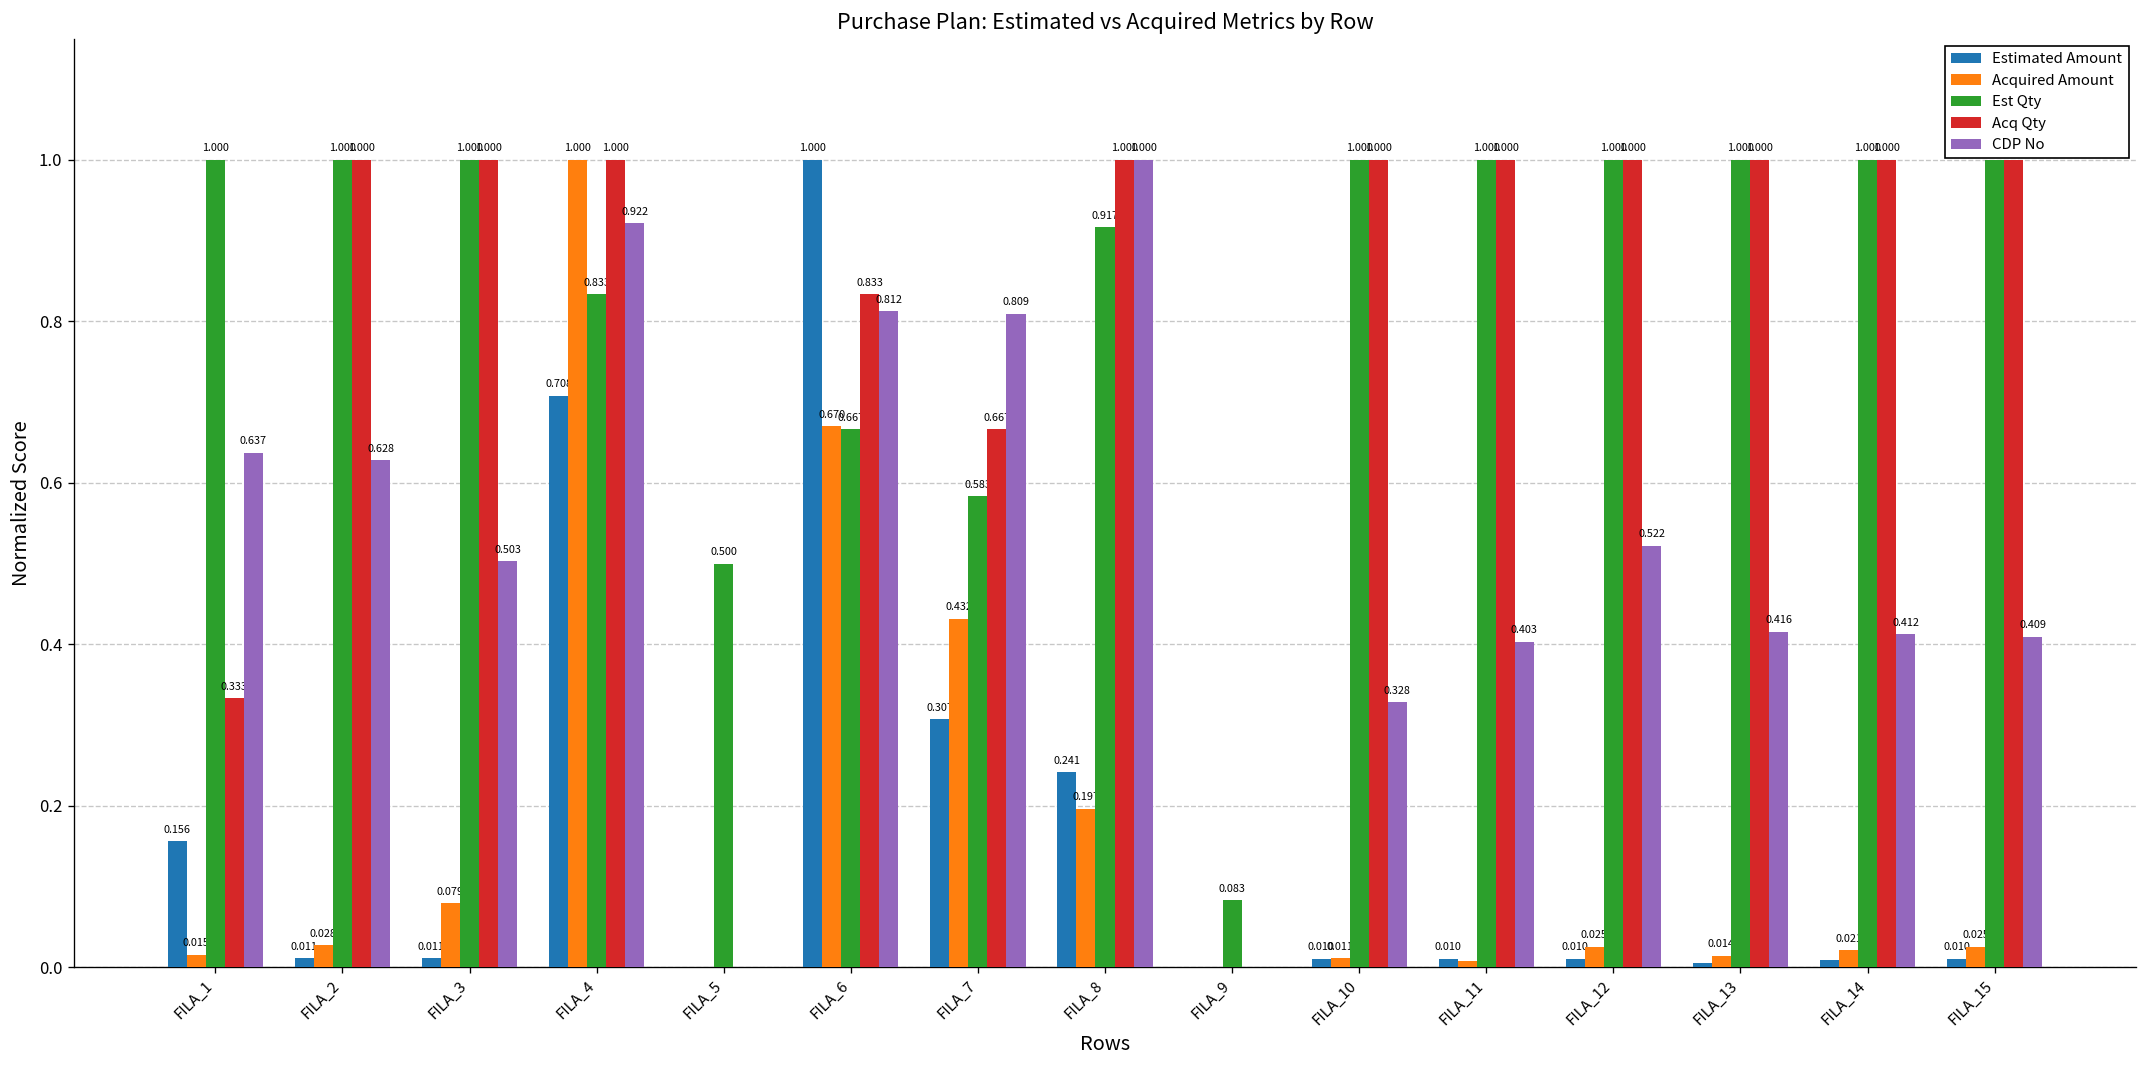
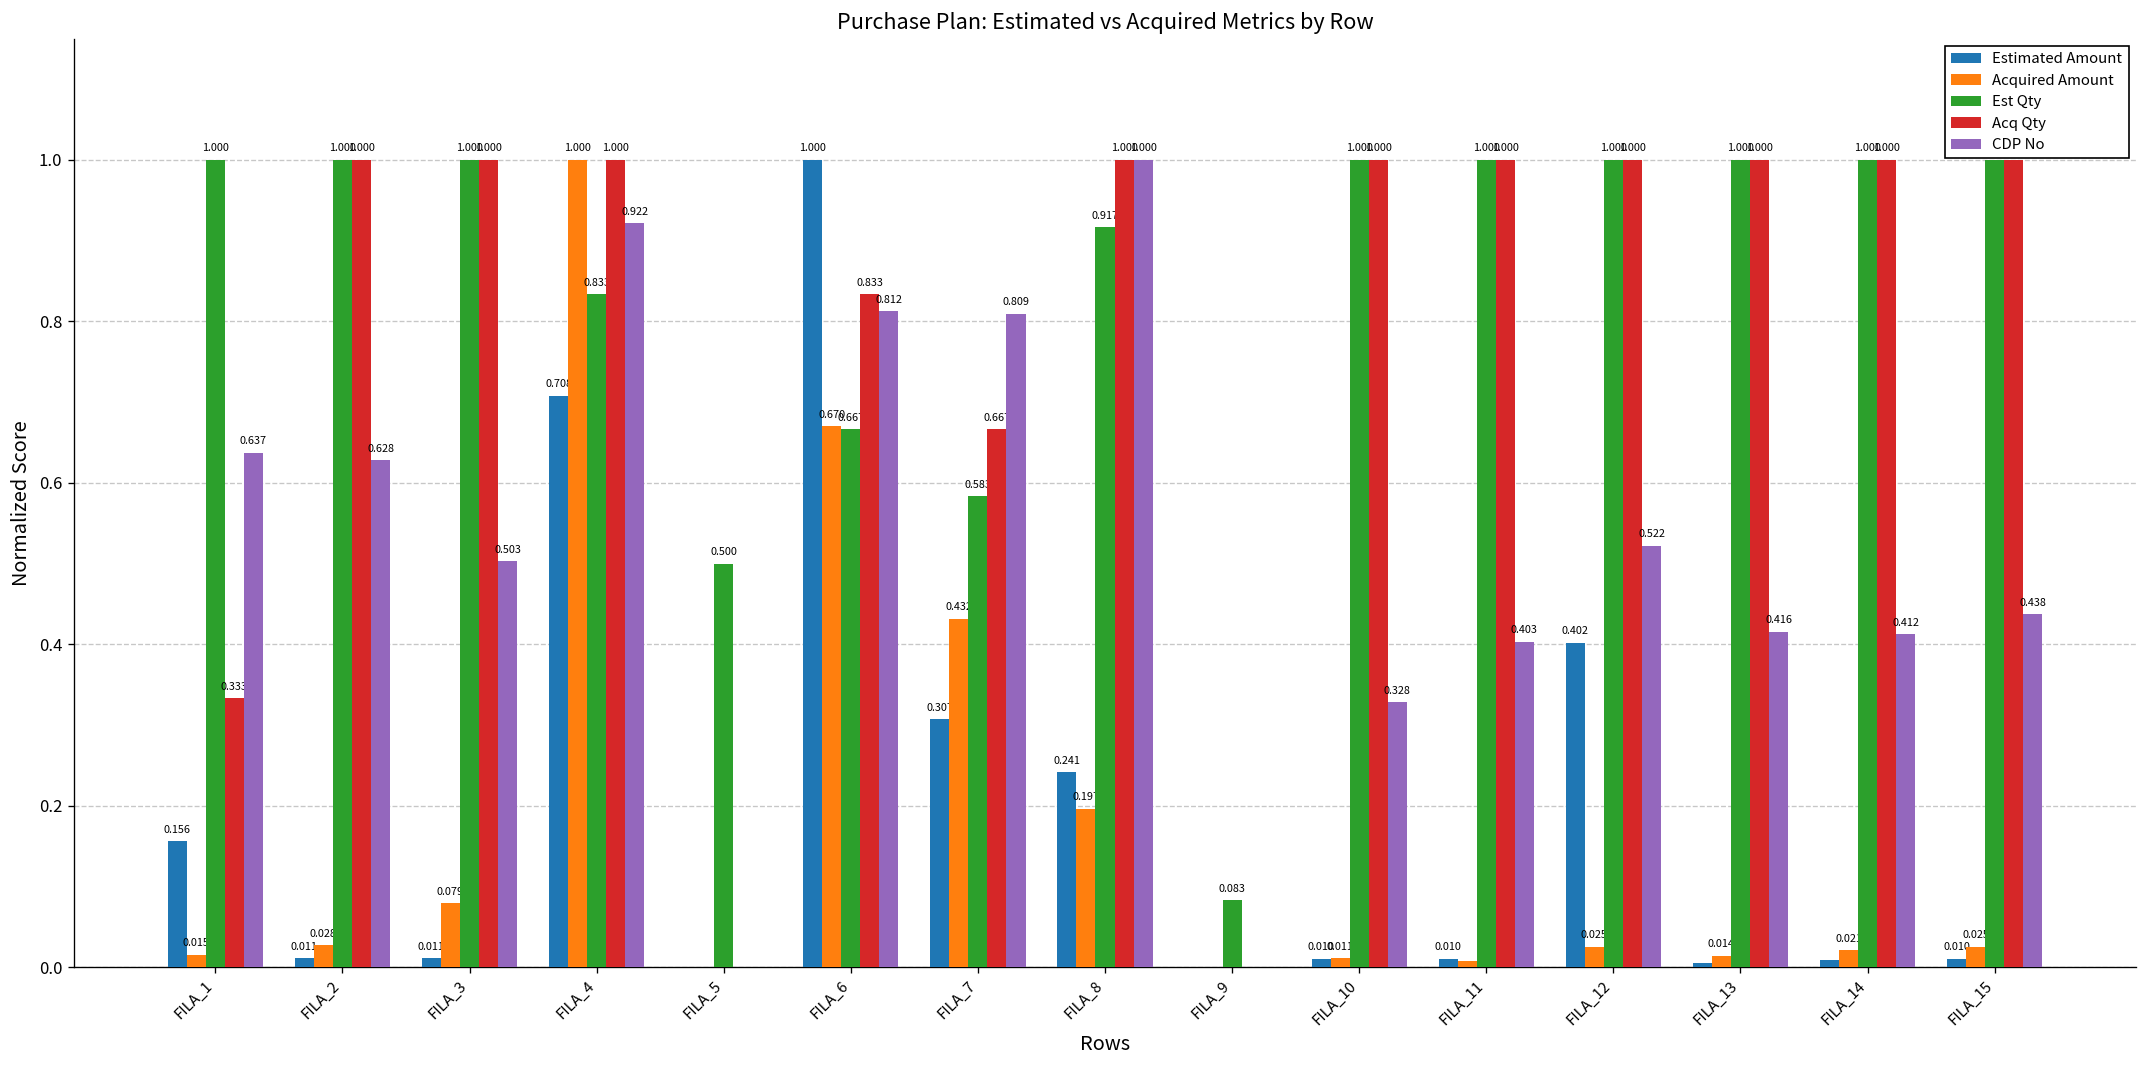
Estimated Amount, FILA_12: 0.010 -> 0.402
CDP No, FILA_15: 0.409 -> 0.438
